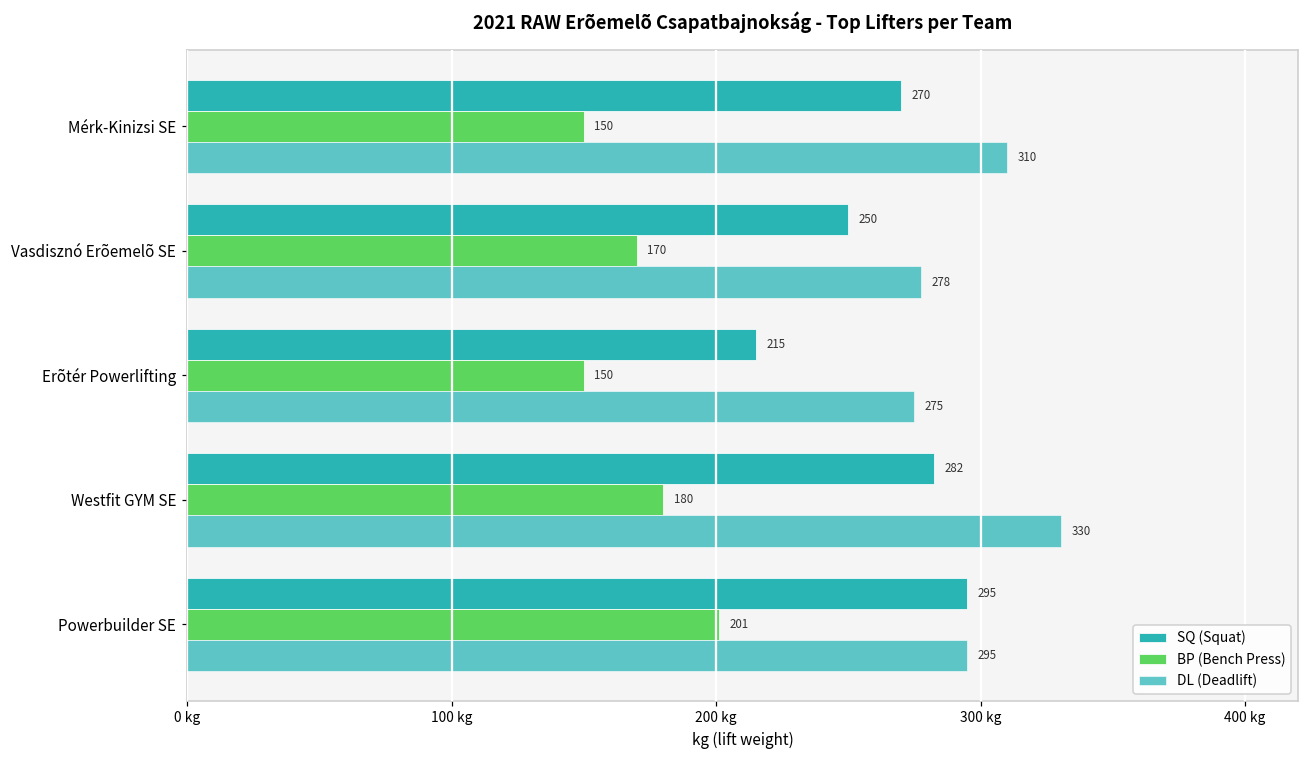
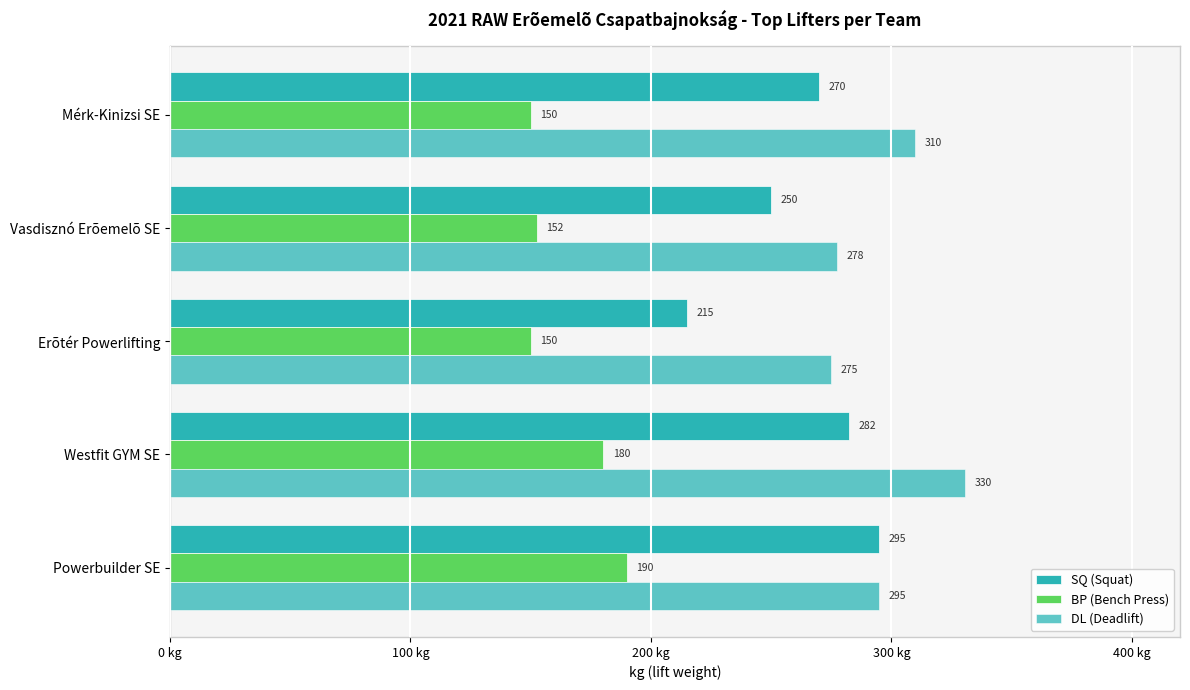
BP (Bench Press), Vasdisznó Erõemelõ SE: 170 -> 152
BP (Bench Press), Powerbuilder SE: 201 -> 190
